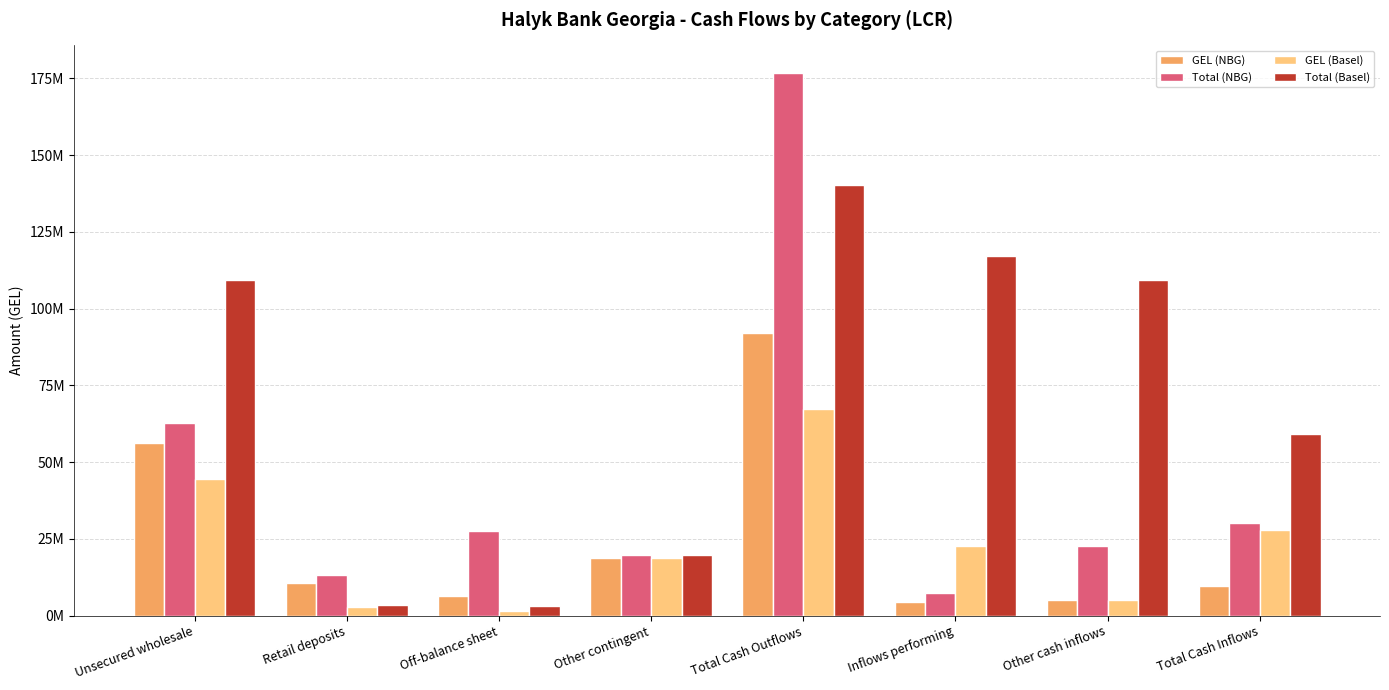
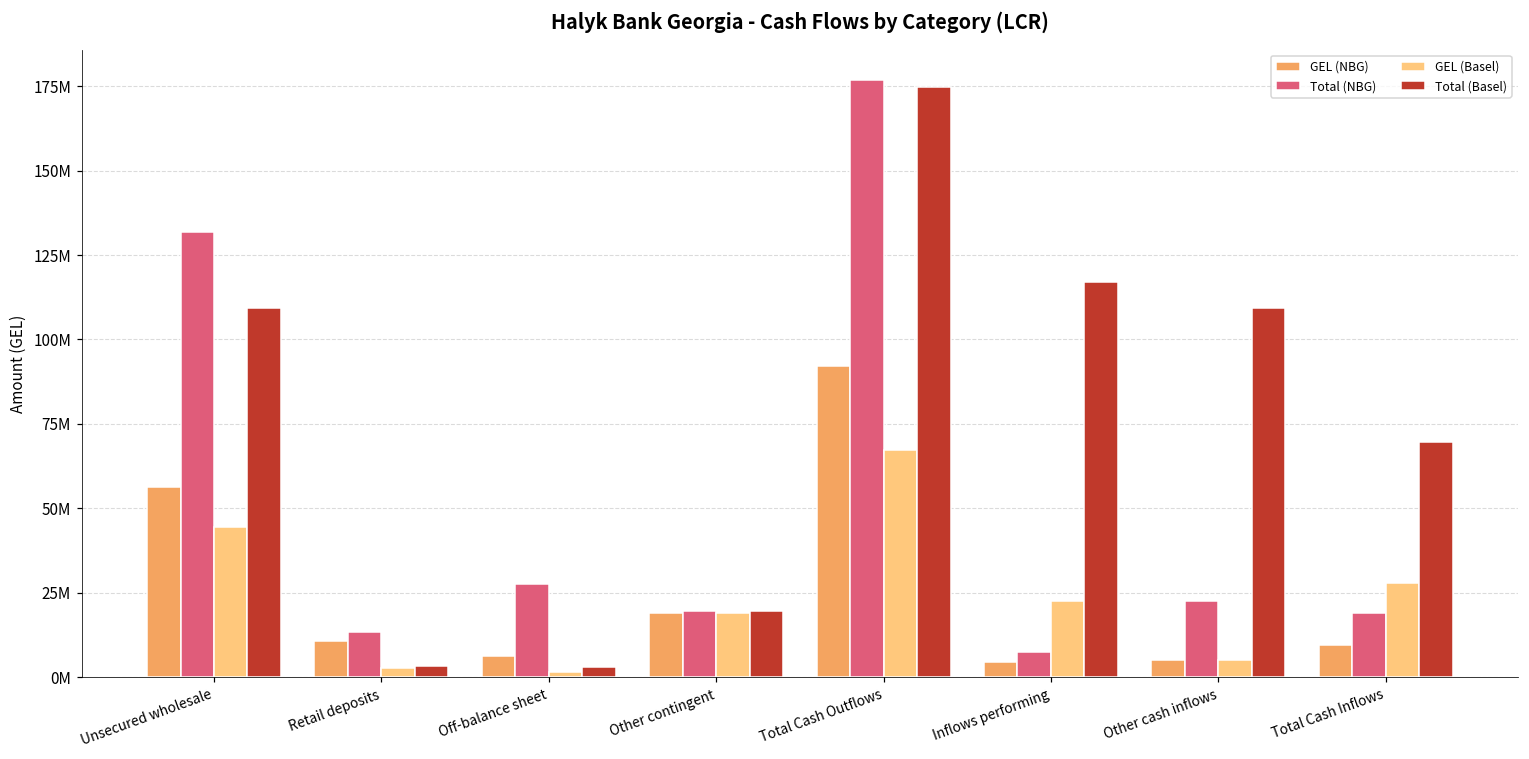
Total (NBG), Unsecured wholesale: 63000000 -> 132000000
Total (Basel), Total Cash Outflows: 140000000 -> 175000000
Total (NBG), Total Cash Inflows: 30000000 -> 19000000
Total (Basel), Total Cash Inflows: 59000000 -> 69000000
